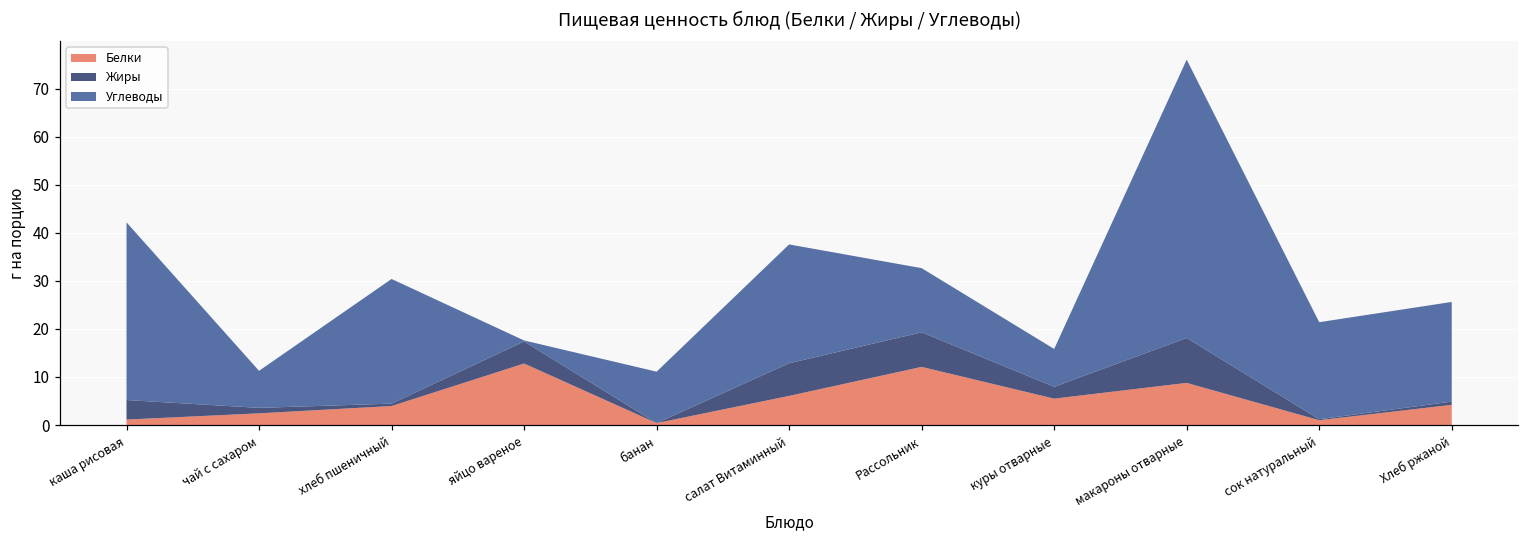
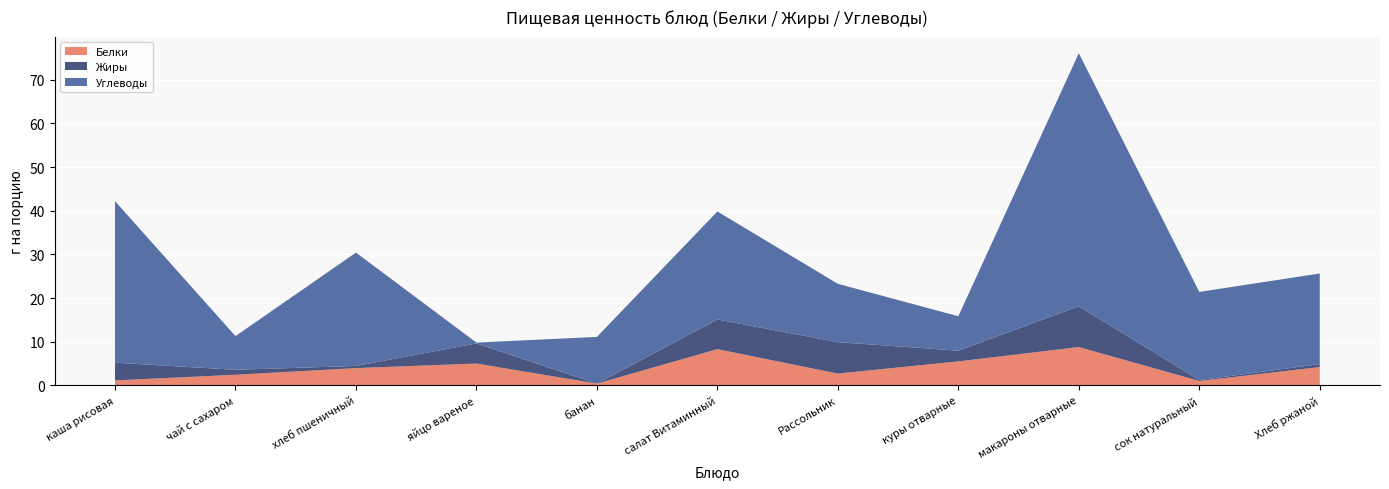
Белки, яйцо вареное: 13 -> 5
Белки, салат Витаминный: 6 -> 8
Белки, Рассольник: 12 -> 3
